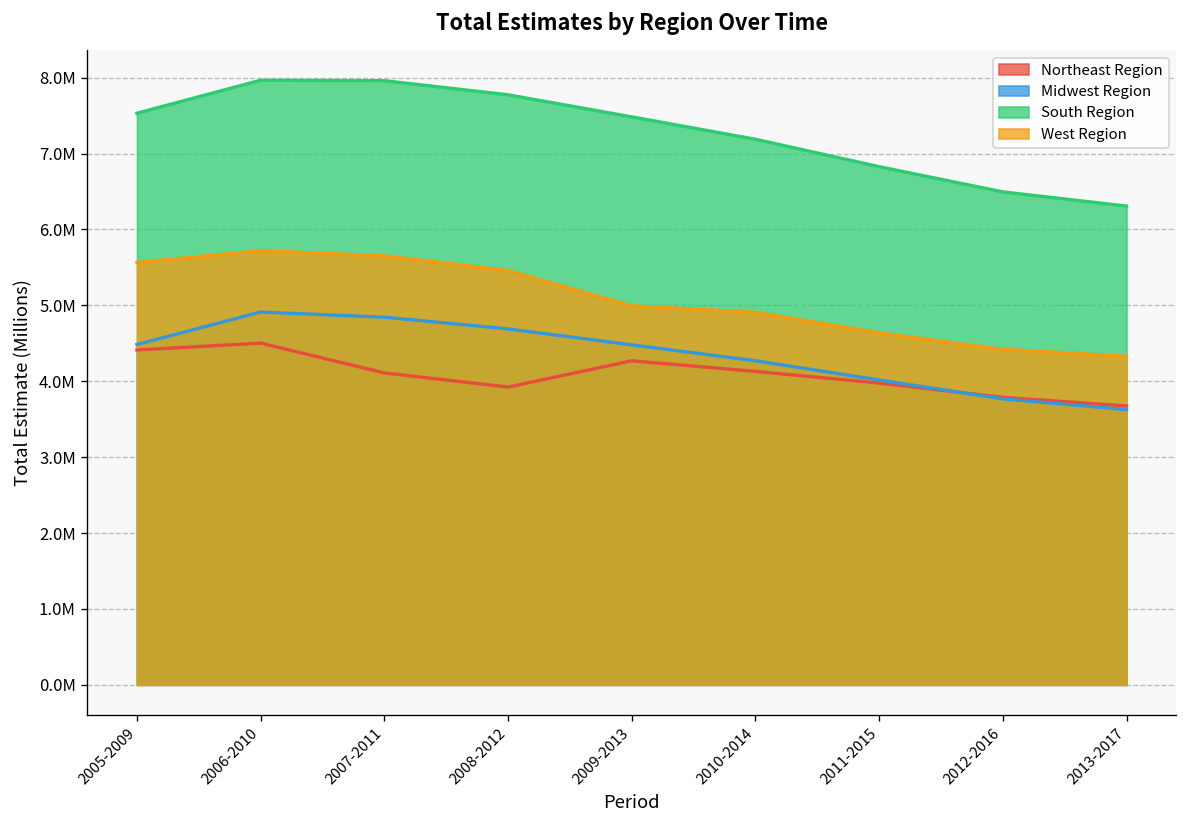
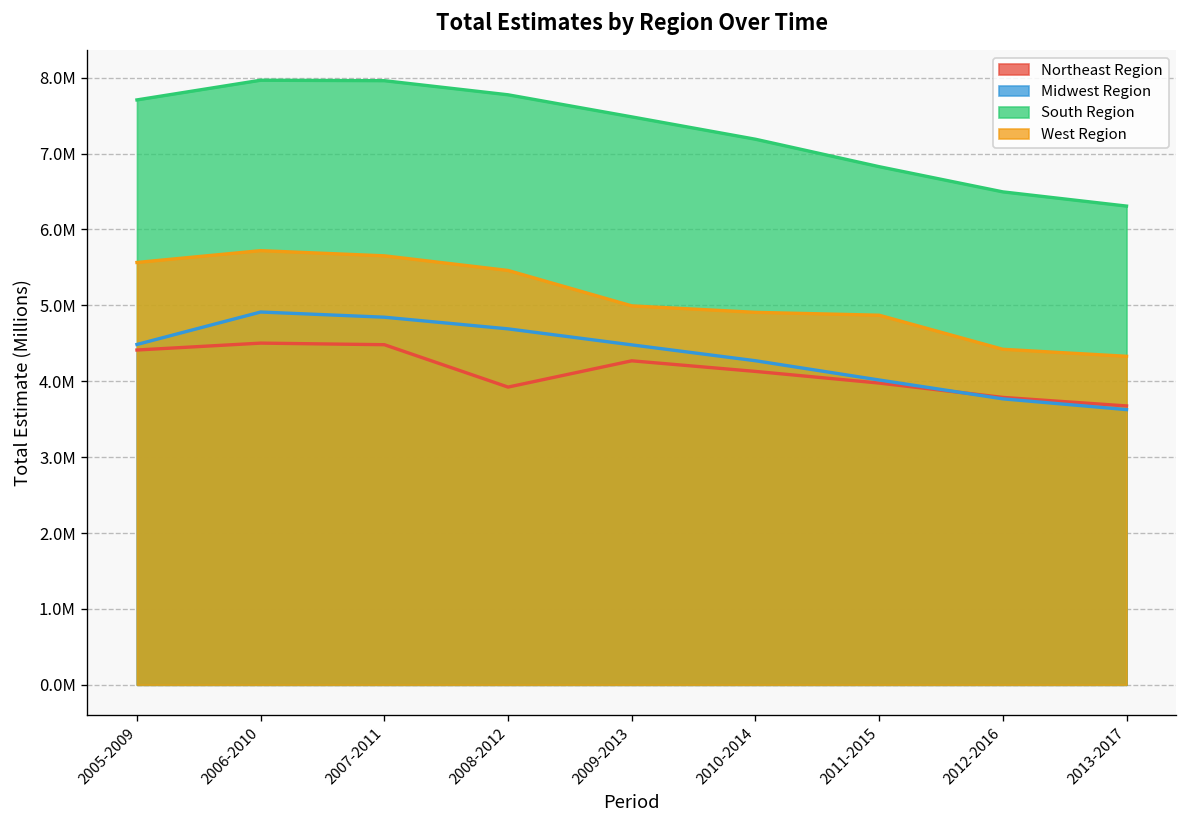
South Region, 2005-2009: 7500000 -> 7700000
Northeast Region, 2007-2011: 4100000 -> 4500000
West Region, 2011-2015: 4600000 -> 4900000
